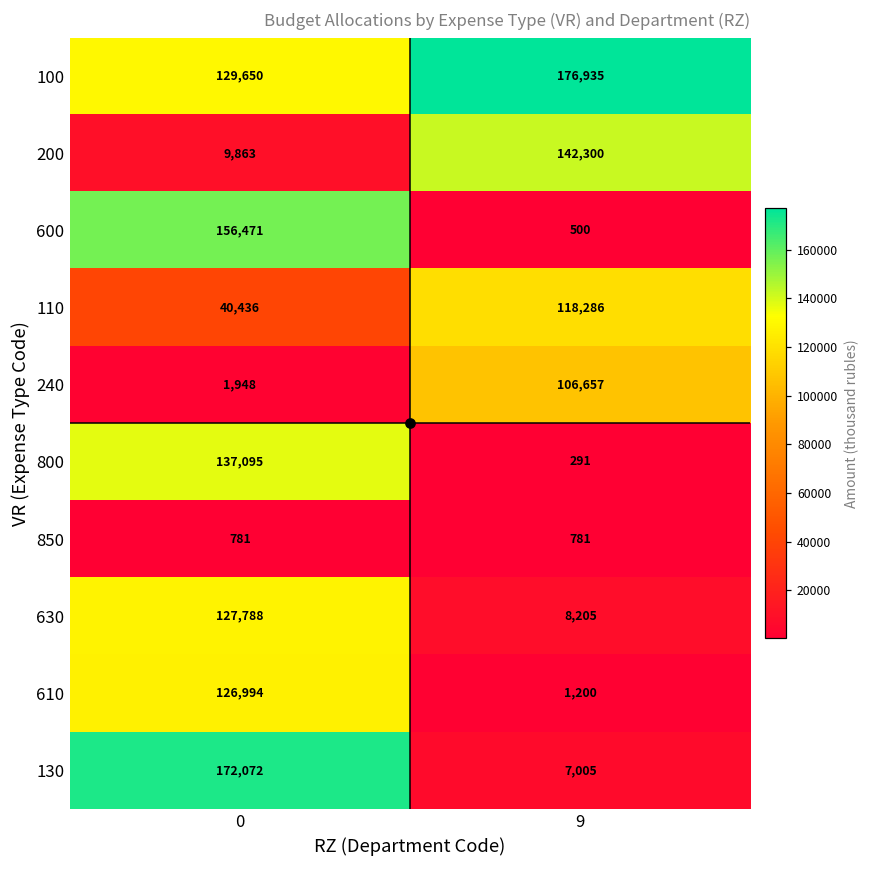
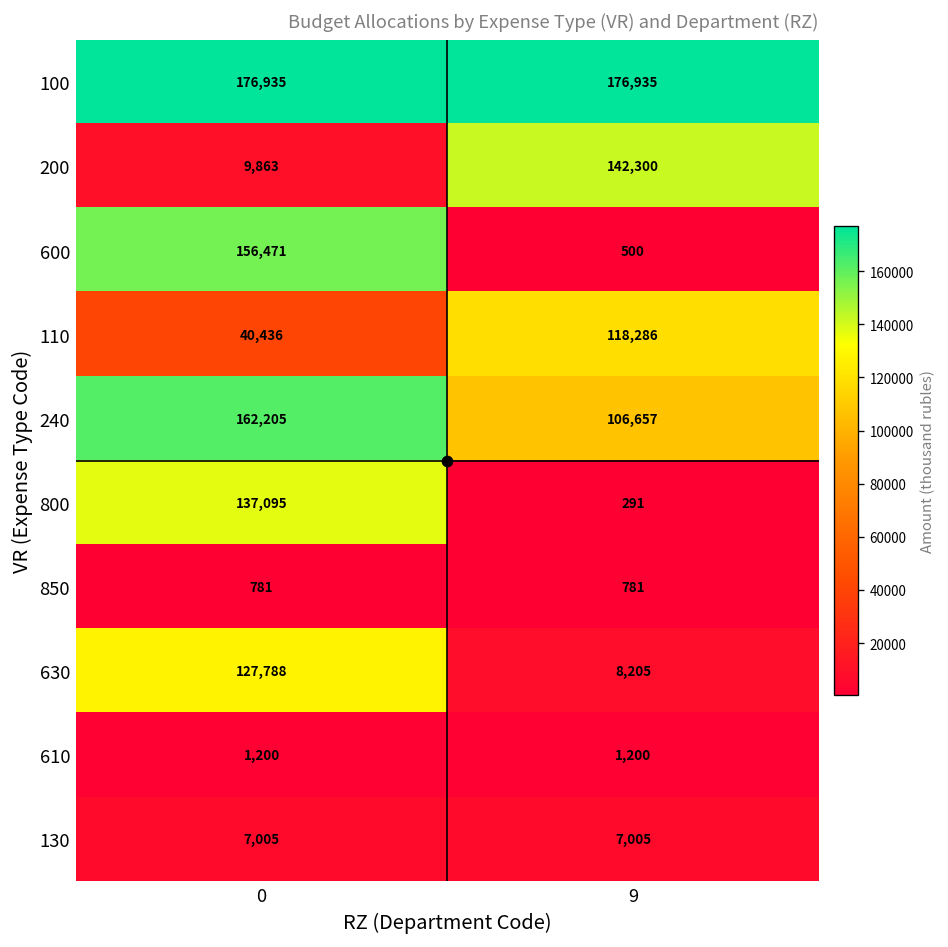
100, 0: 129,650 -> 176,935
240, 0: 1,948 -> 162,205
610, 0: 126,994 -> 1,200
130, 0: 172,072 -> 7,005
